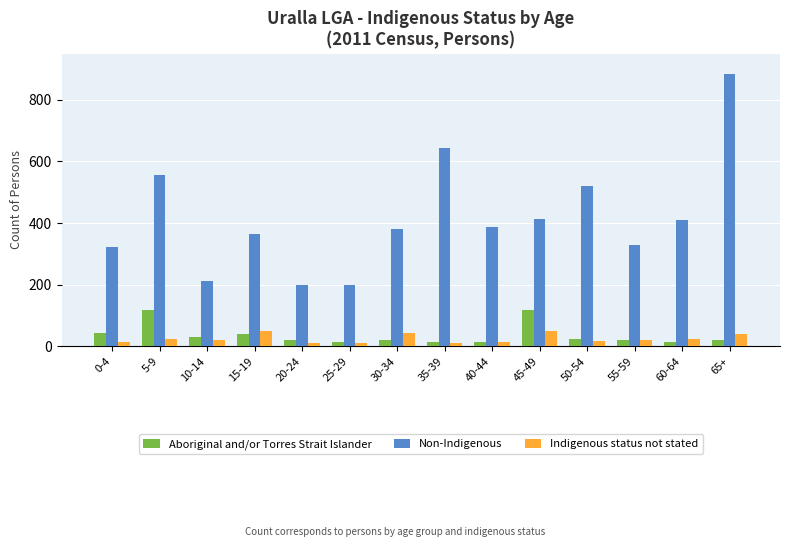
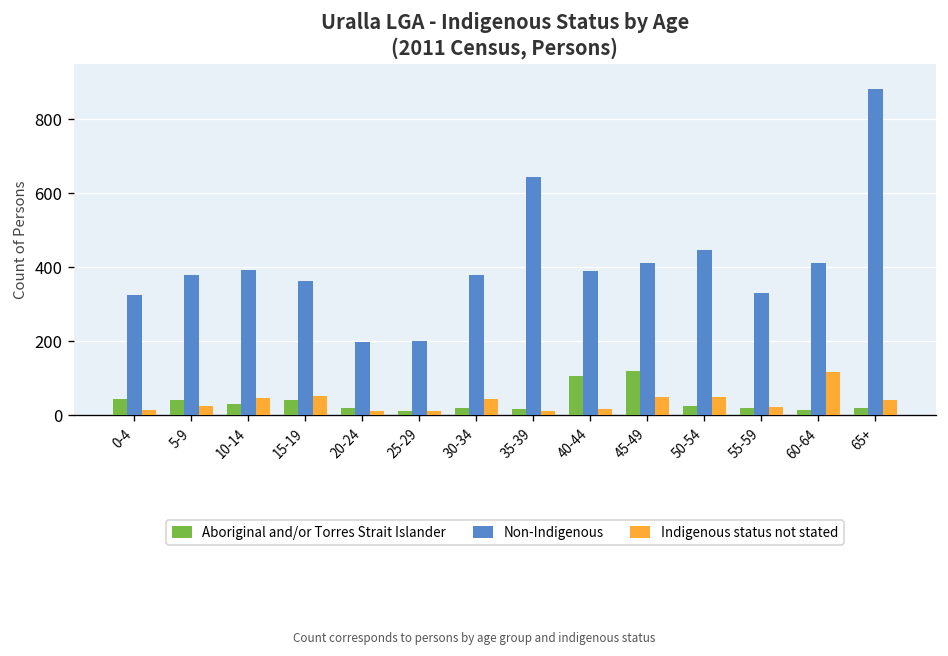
Aboriginal and/or Torres Strait Islander, 5-9: 120 -> 40
Non-Indigenous, 5-9: 560 -> 380
Non-Indigenous, 10-14: 210 -> 390
Indigenous status not stated, 10-14: 20 -> 50
Aboriginal and/or Torres Strait Islander, 40-44: 10 -> 110
Non-Indigenous, 50-54: 520 -> 450
Indigenous status not stated, 50-54: 20 -> 50
Indigenous status not stated, 60-64: 20 -> 120
